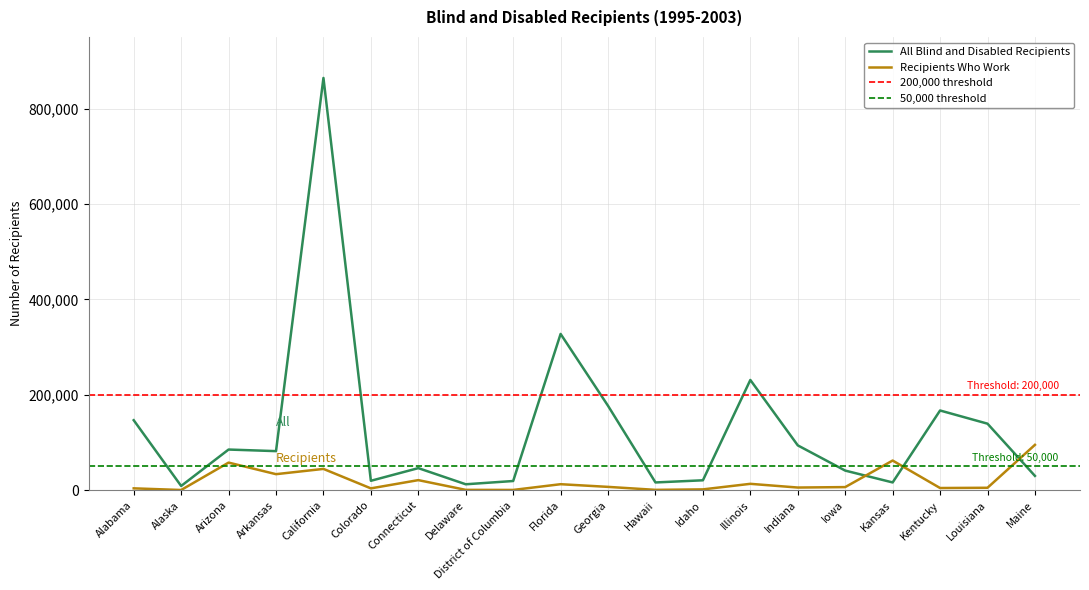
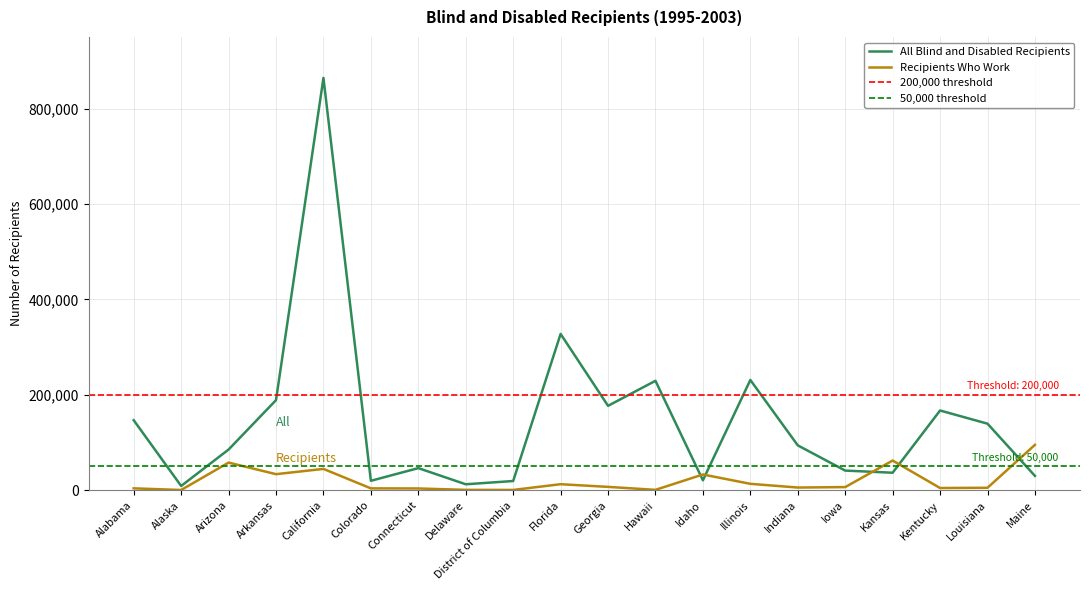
All Blind and Disabled Recipients, Arkansas: 80,000 -> 190,000
Recipients Who Work, Connecticut: 20,000 -> 0
All Blind and Disabled Recipients, Hawaii: 20,000 -> 230,000
Recipients Who Work, Idaho: 0 -> 30,000
All Blind and Disabled Recipients, Kansas: 20,000 -> 40,000
